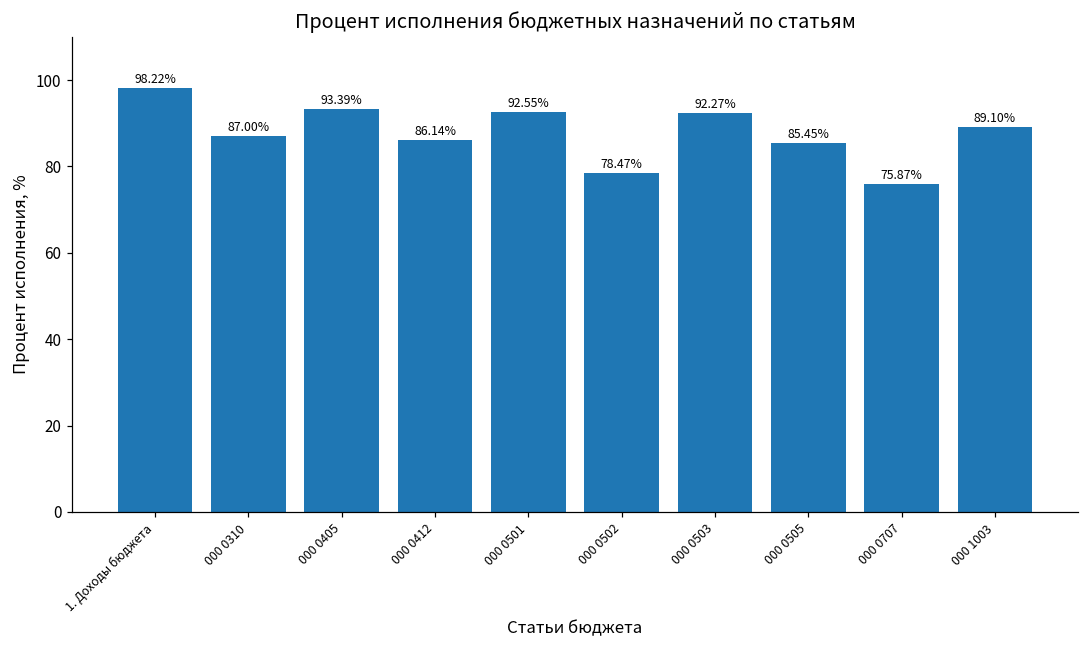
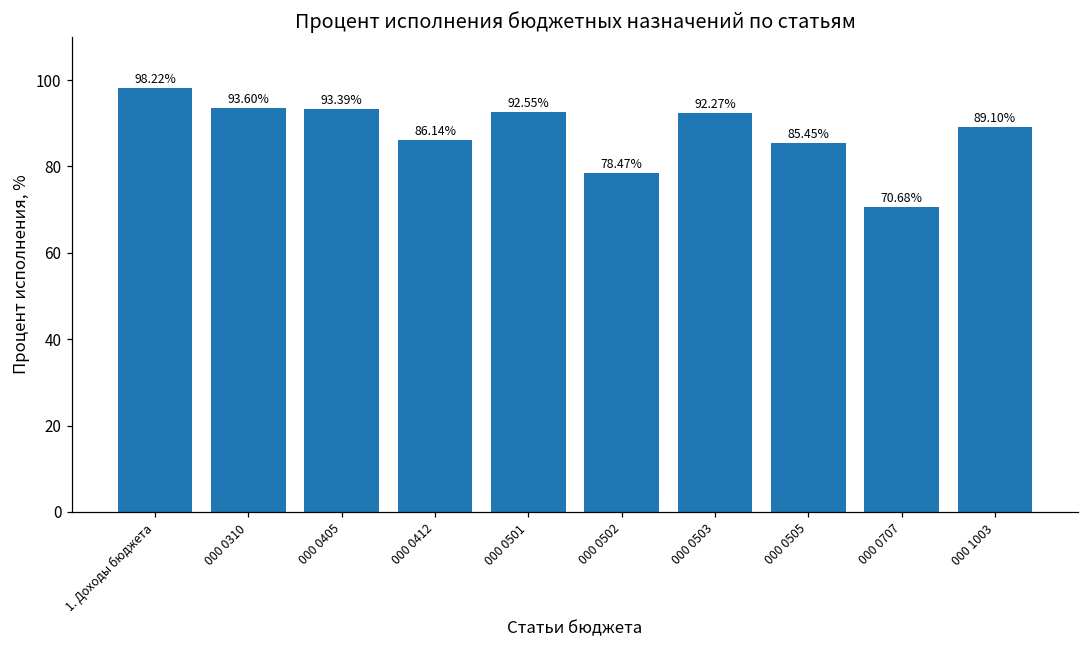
000 0310: 87.00% -> 93.60%
000 0707: 75.87% -> 70.68%
